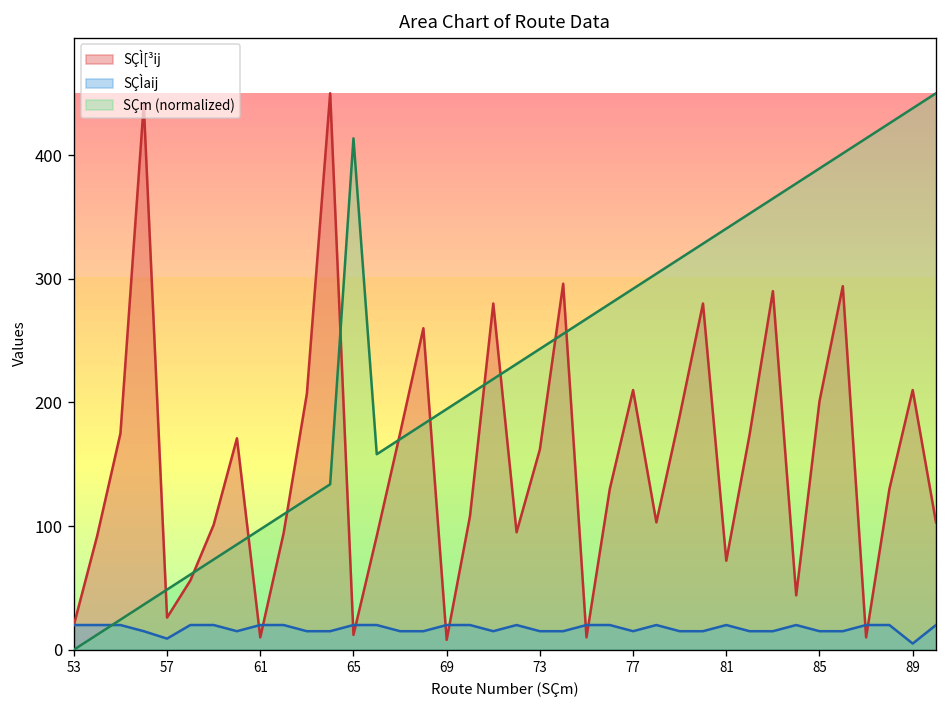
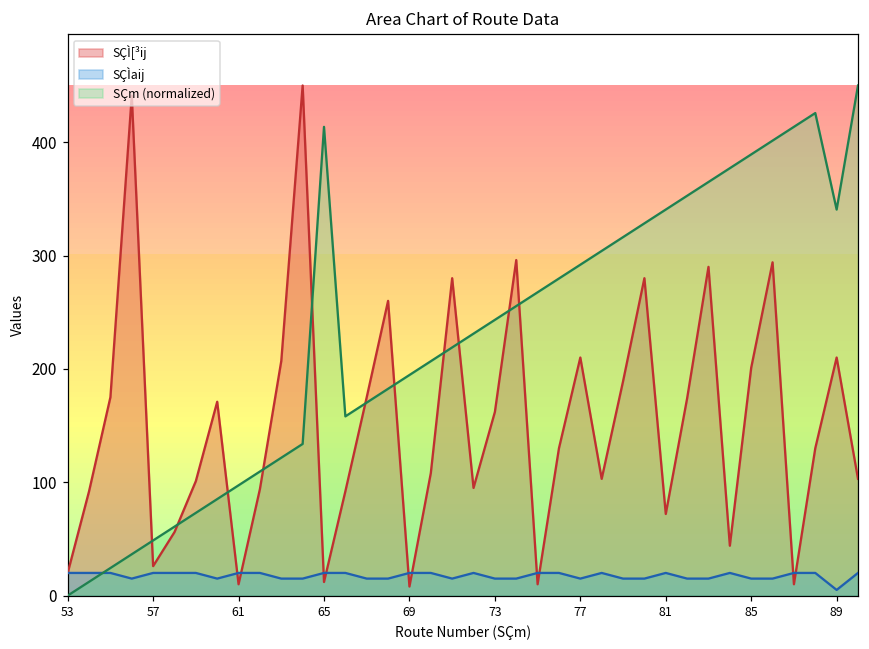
SÇÌaij, 57: 9 -> 20
SÇm (normalized), 89: 438 -> 341
